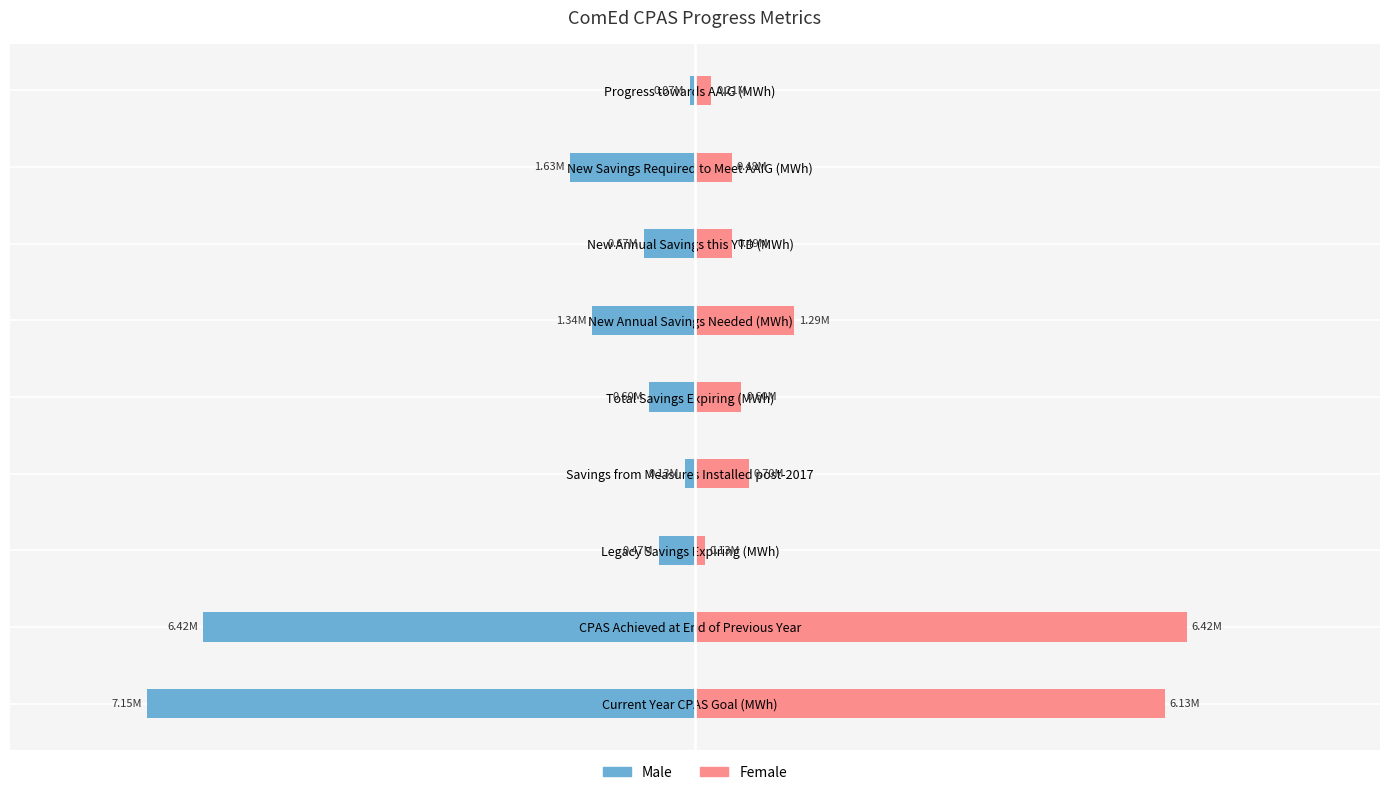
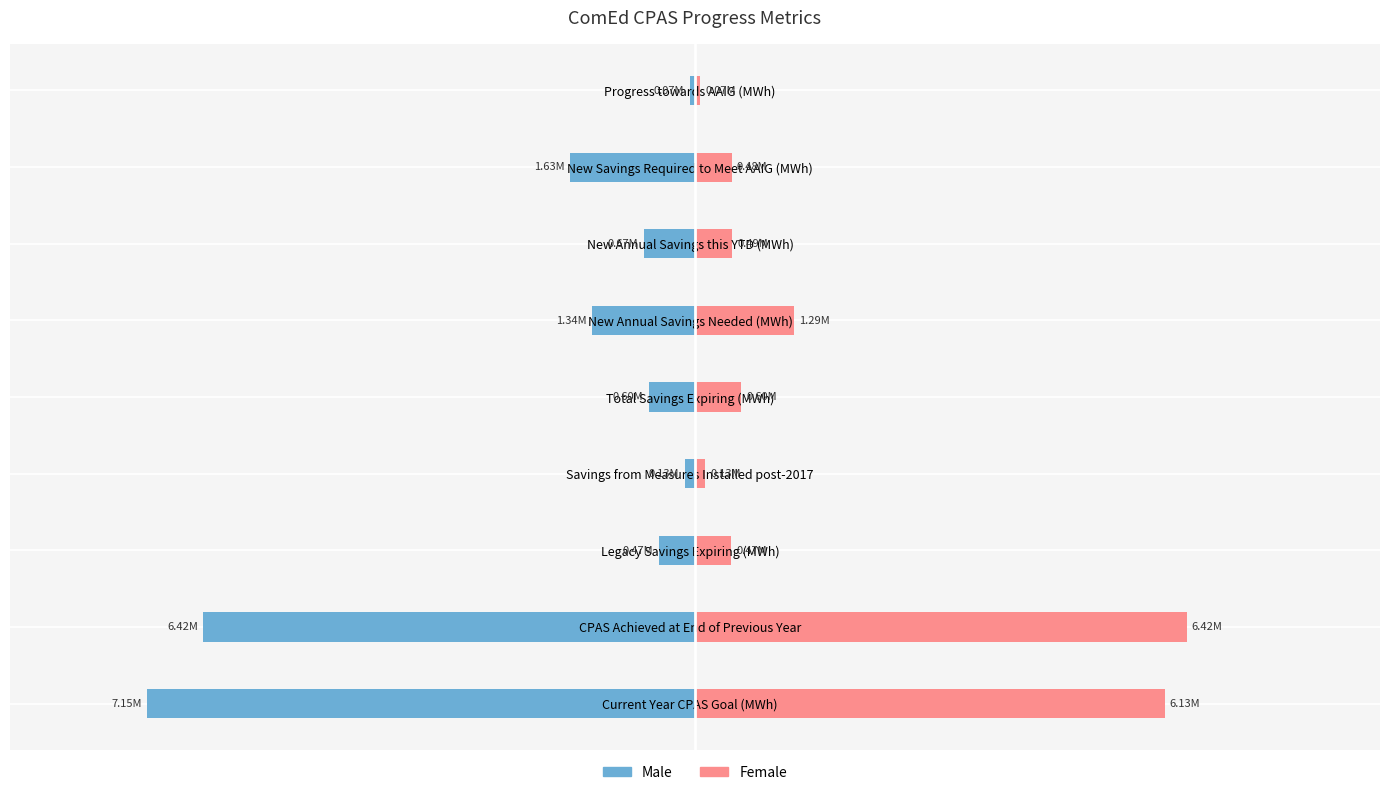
Female, Progress towards AAIG (MWh): 0.21M -> 0.07M
Female, Savings from Measures Installed post-2017: 0.70M -> 0.13M
Female, Legacy Savings Expiring (MWh): 0.13M -> 0.47M
